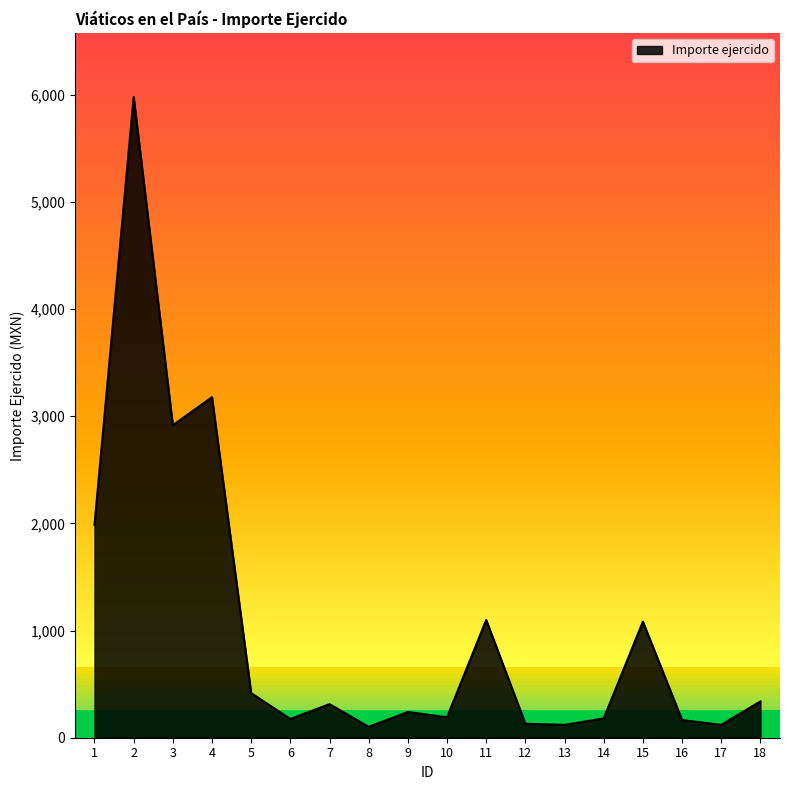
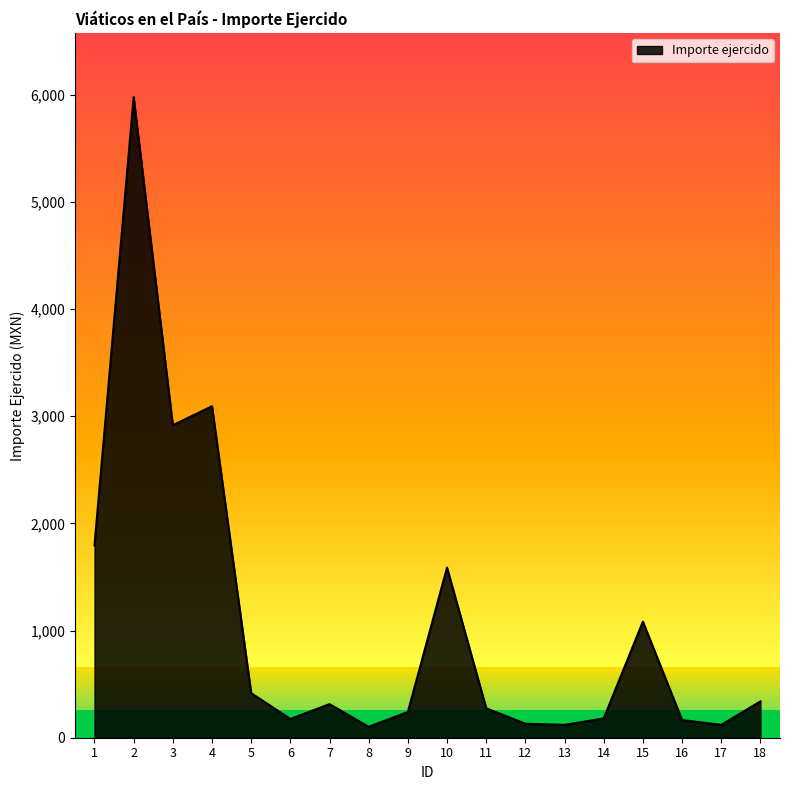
Importe ejercido, 1: 1,990 -> 1,790
Importe ejercido, 4: 3,180 -> 3,090
Importe ejercido, 10: 190 -> 1,590
Importe ejercido, 11: 1,100 -> 280
